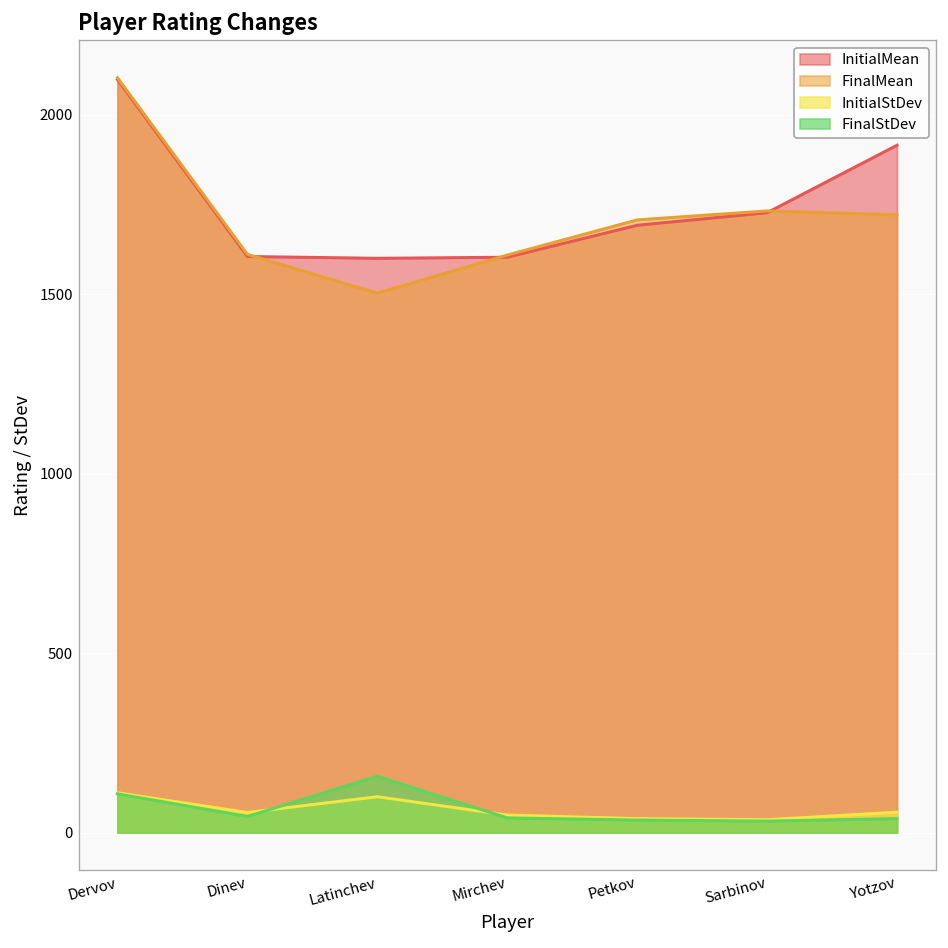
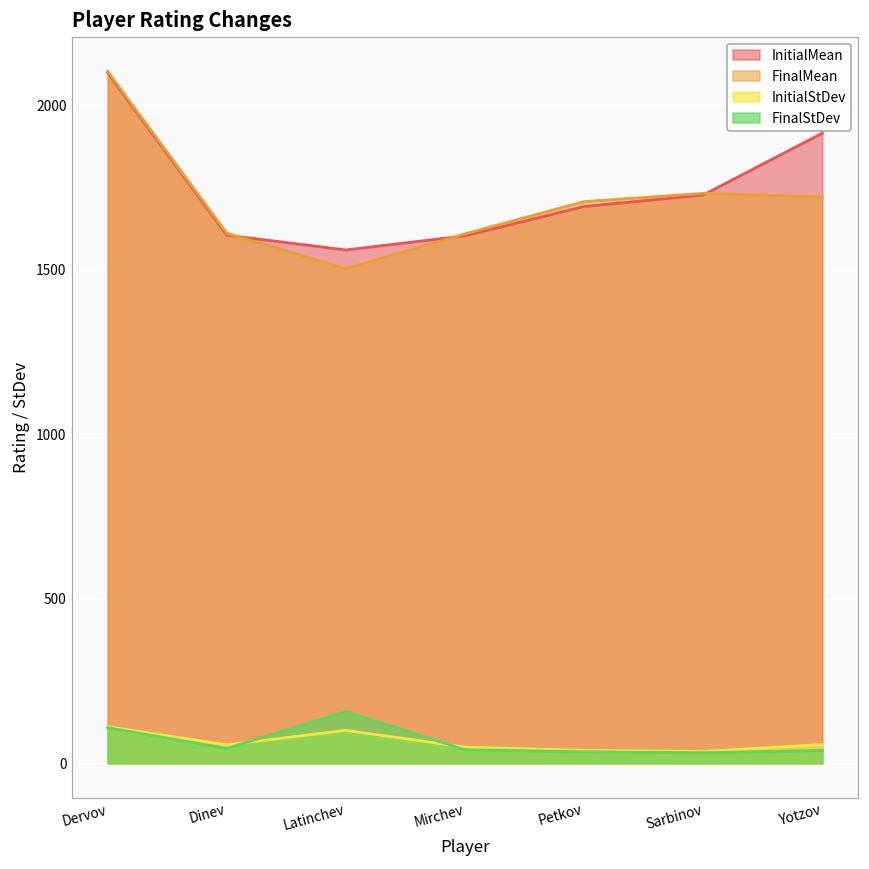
InitialMean, Latinchev: 1600 -> 1560
